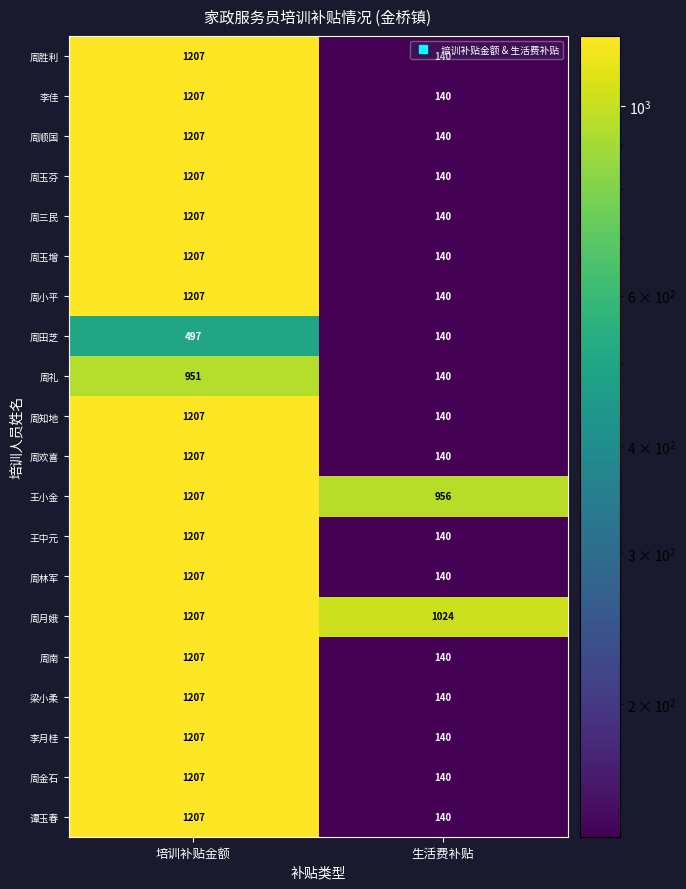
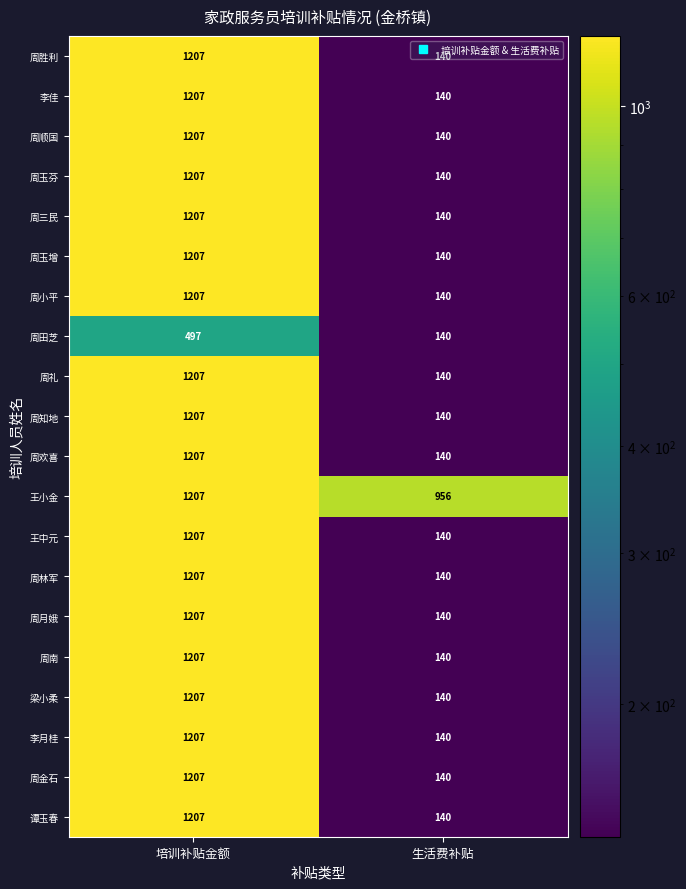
周礼, 培训补贴金额: 951 -> 1207
周月娥, 生活费补贴: 1024 -> 140
